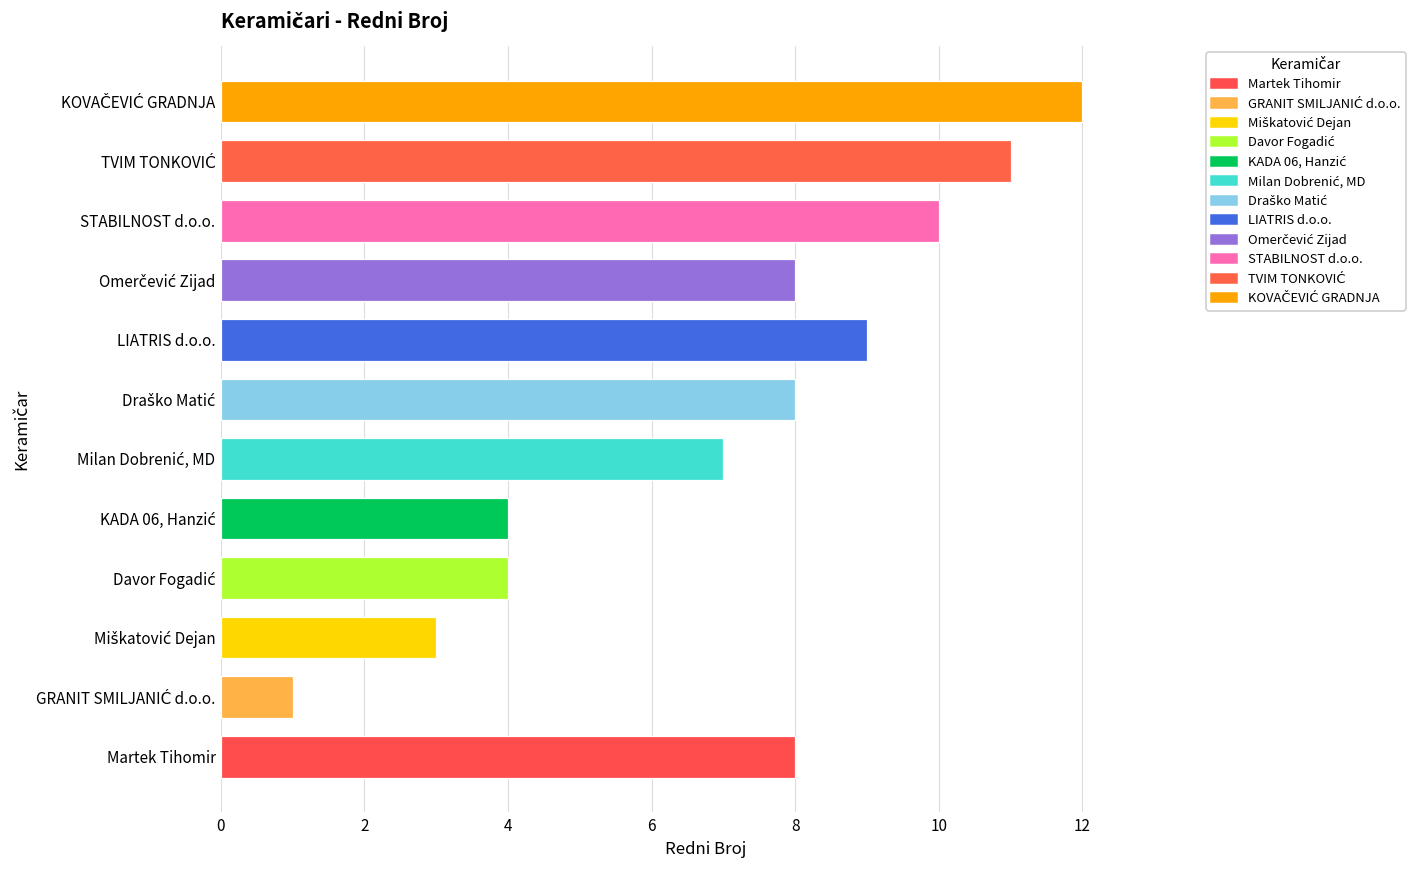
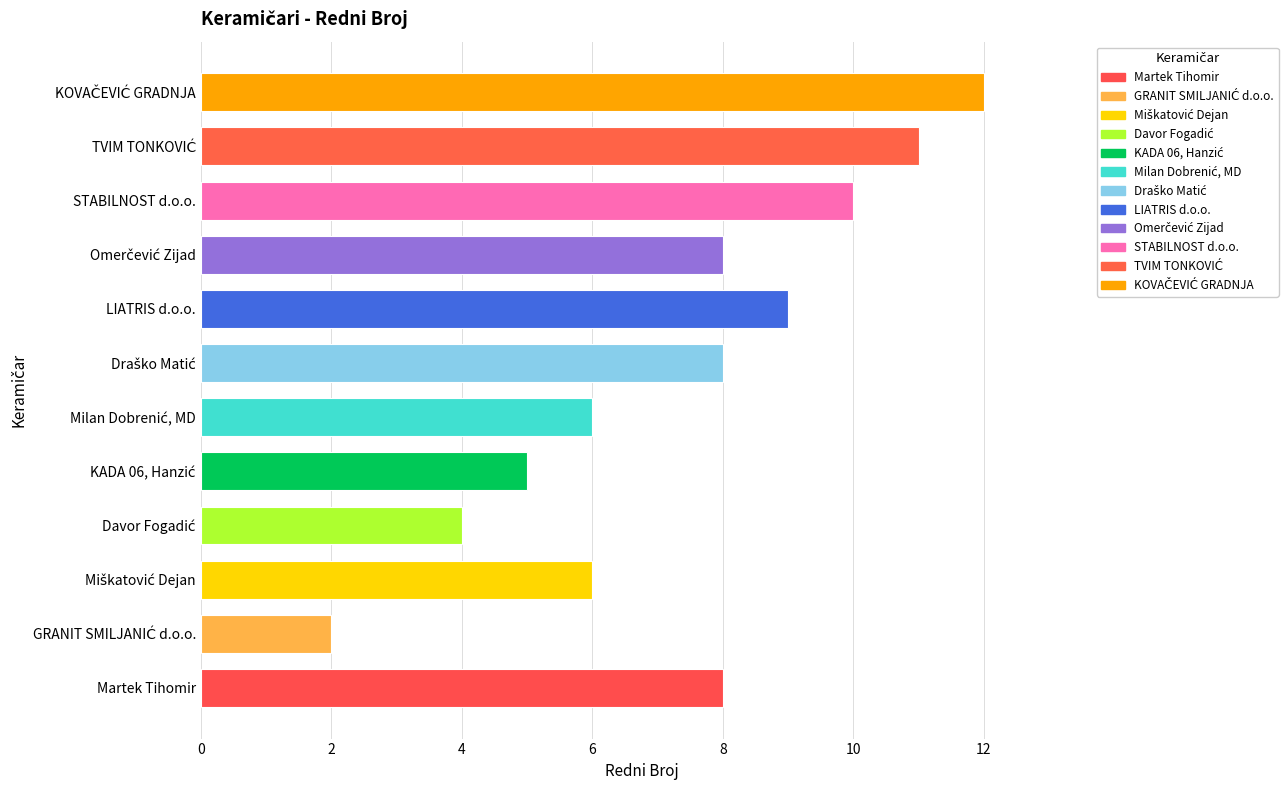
Milan Dobrenić, MD: 7 -> 6
KADA 06, Hanzić: 4 -> 5
Miškatović Dejan: 3 -> 6
GRANIT SMILJANIĆ d.o.o.: 1 -> 2
